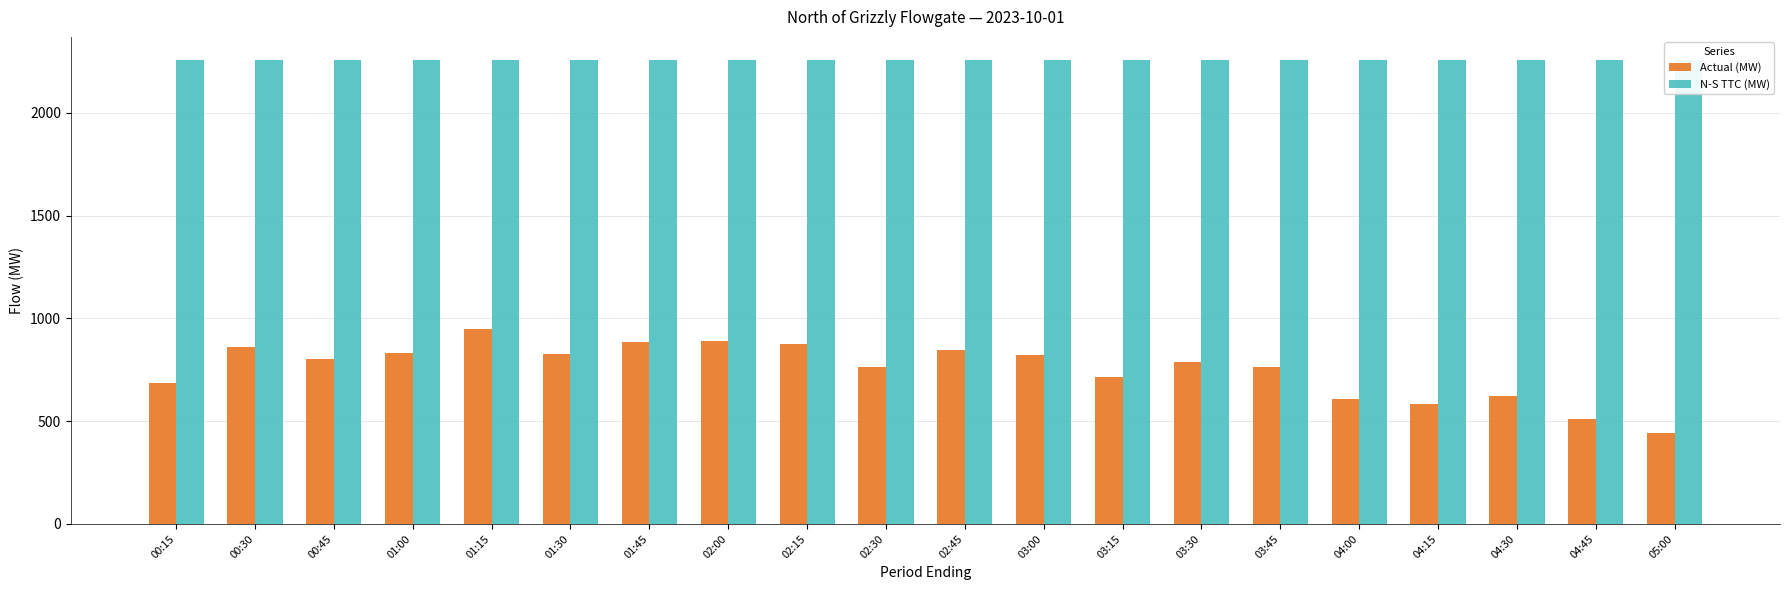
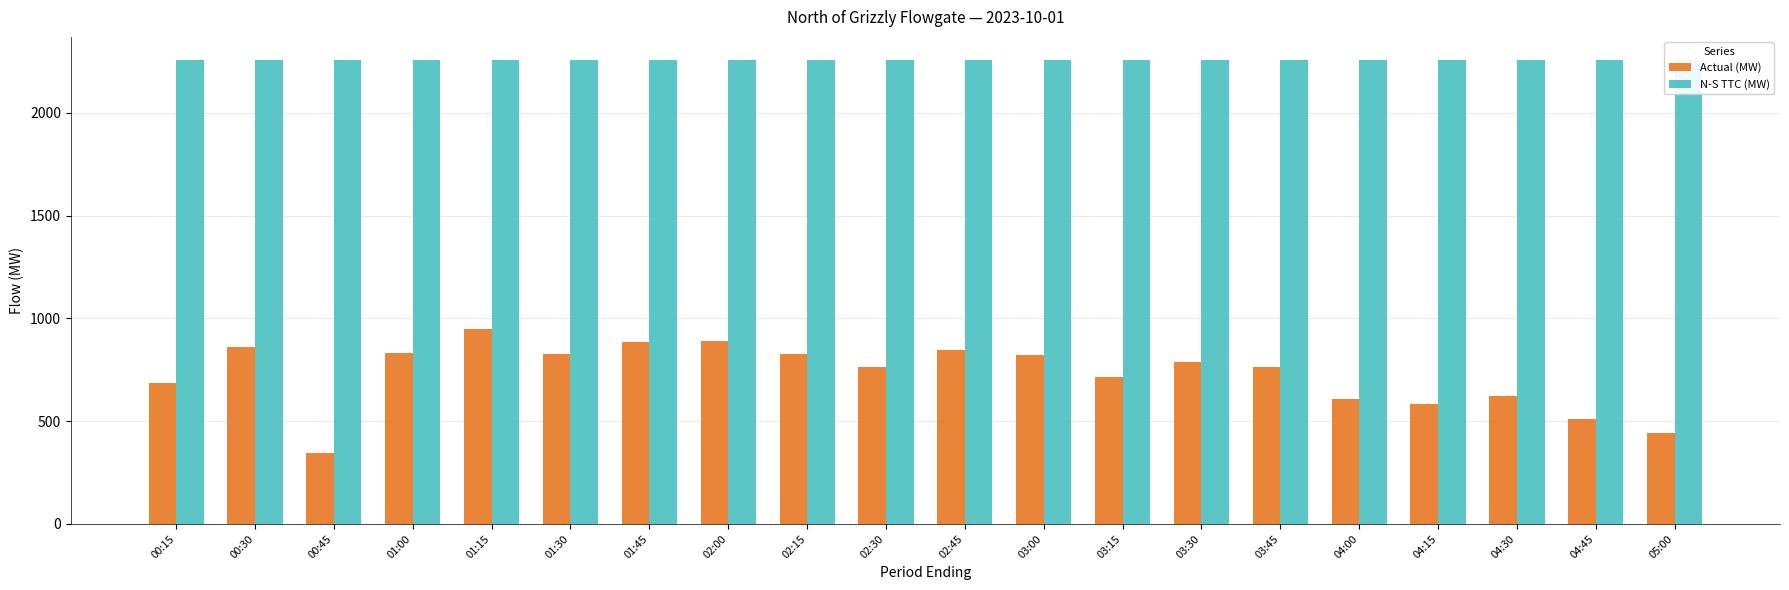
Actual (MW), 00:45: 800 -> 350
Actual (MW), 02:15: 880 -> 830
